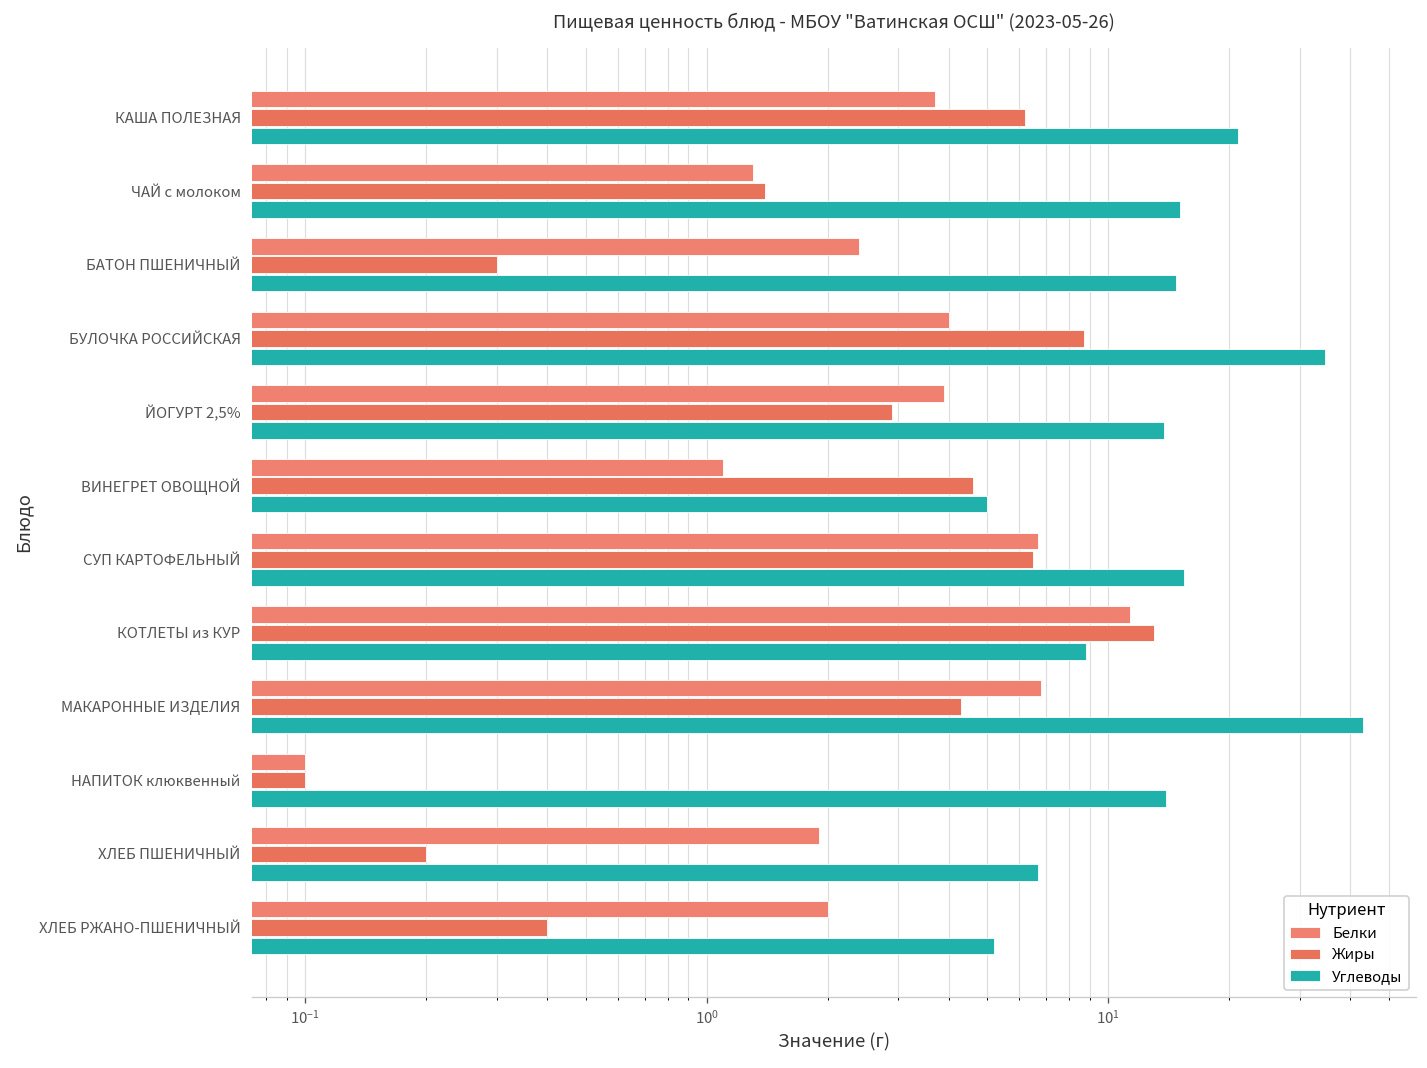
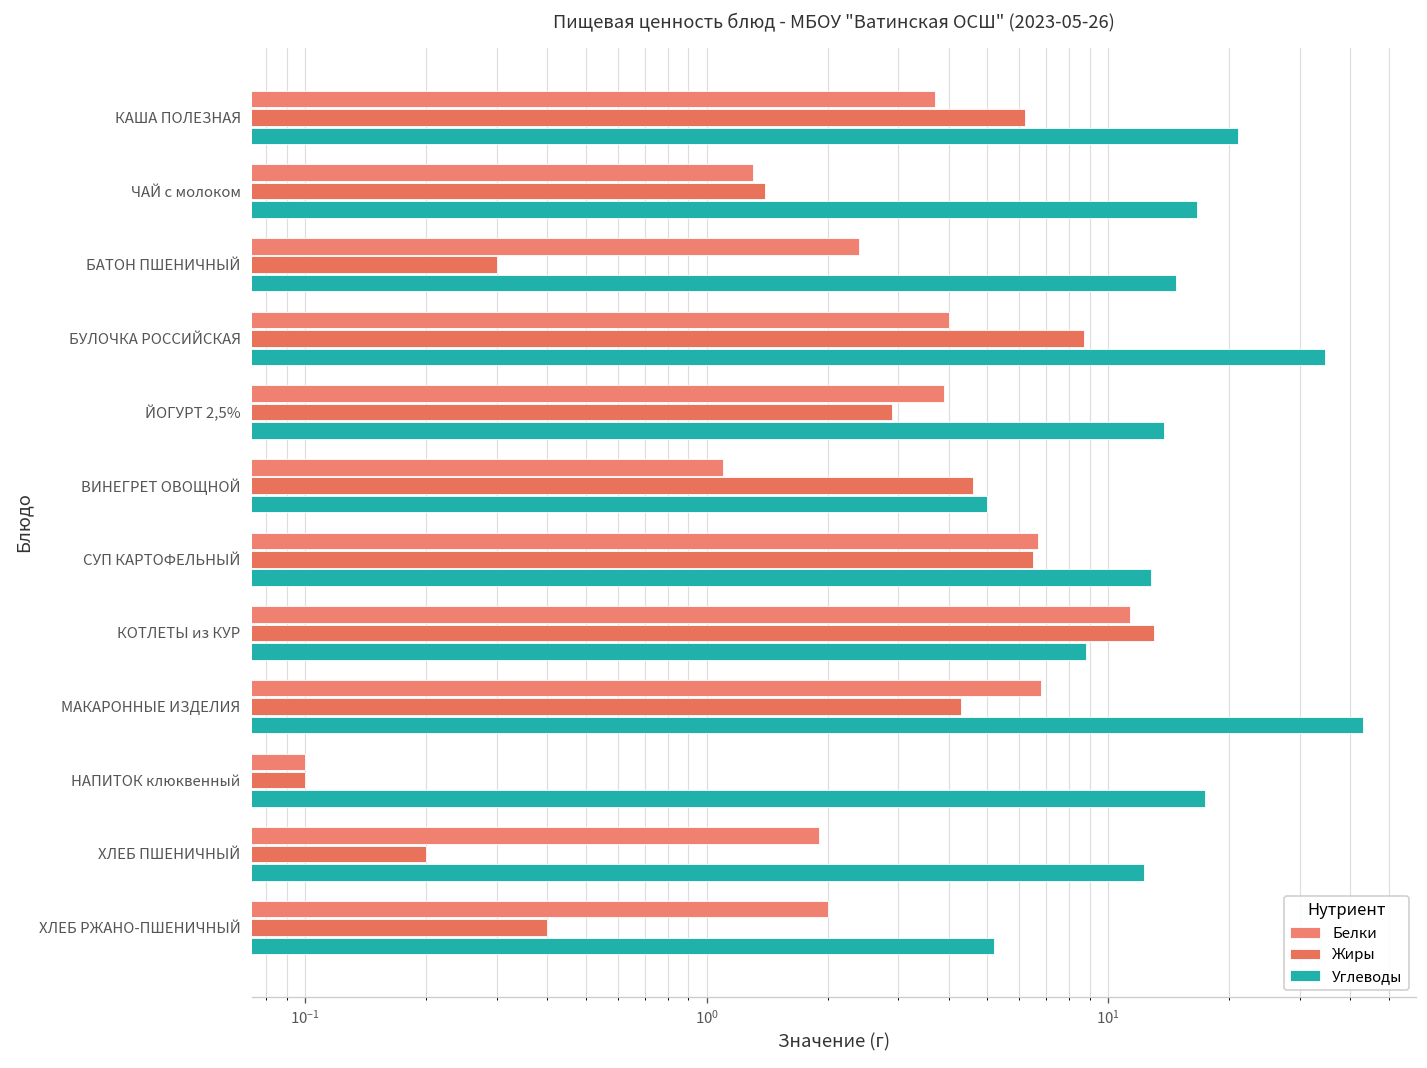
Углеводы, ЧАЙ с молоком: 15 -> 17
Углеводы, СУП КАРТОФЕЛЬНЫЙ: 15 -> 12.8
Углеводы, НАПИТОК клюквенный: 13.9 -> 17
Углеводы, ХЛЕБ ПШЕНИЧНЫЙ: 6.7 -> 12.3
